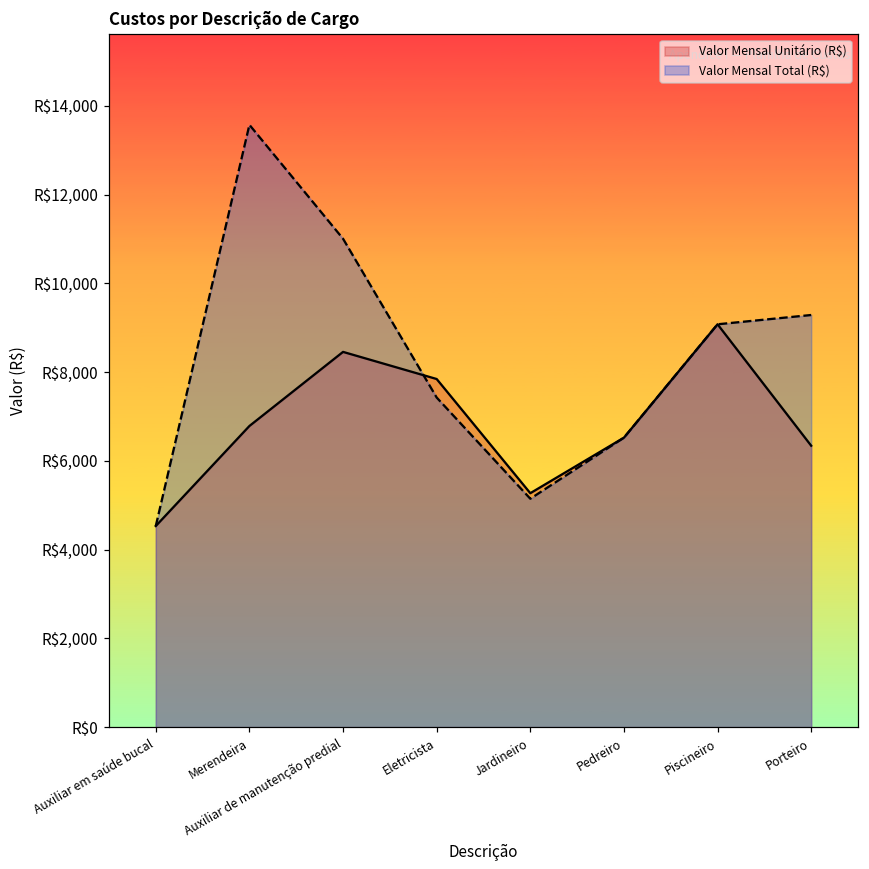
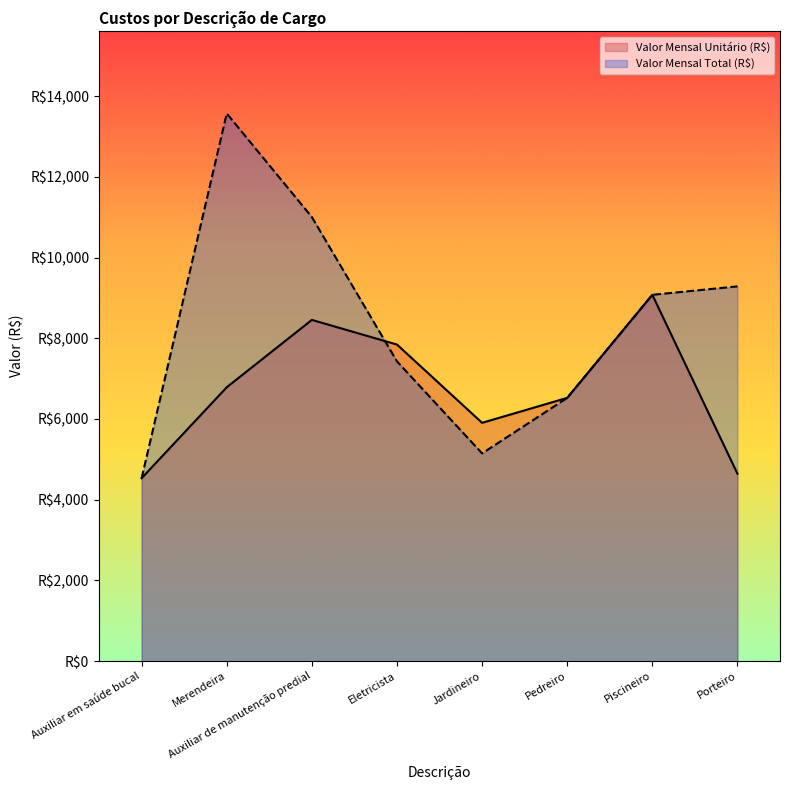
Valor Mensal Unitário (R$), Jardineiro: R$5,300 -> R$5,900
Valor Mensal Unitário (R$), Porteiro: R$6,300 -> R$4,600
